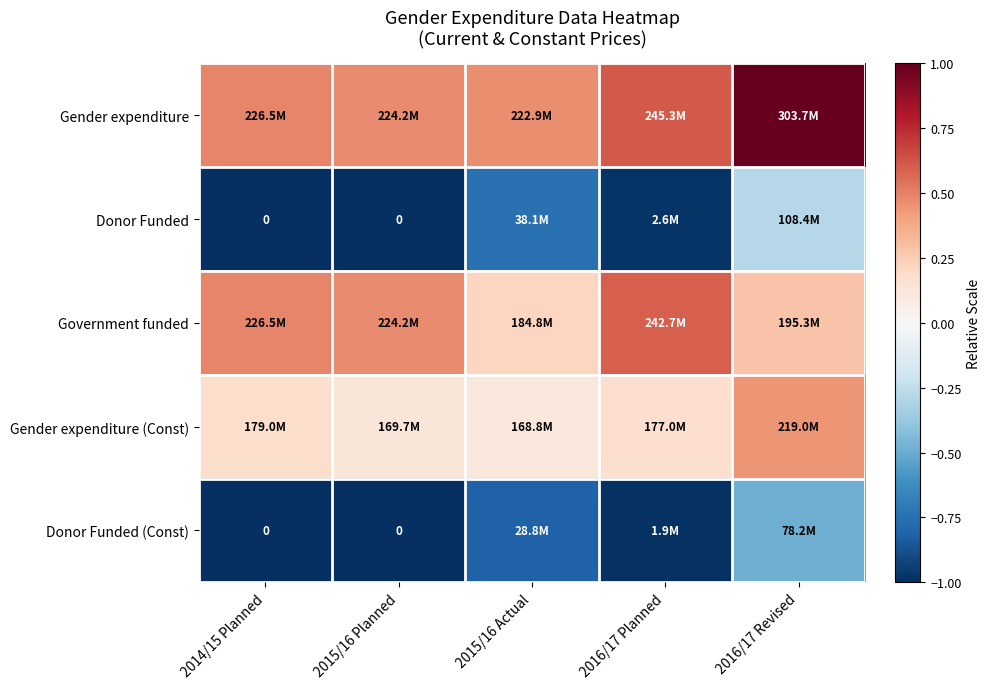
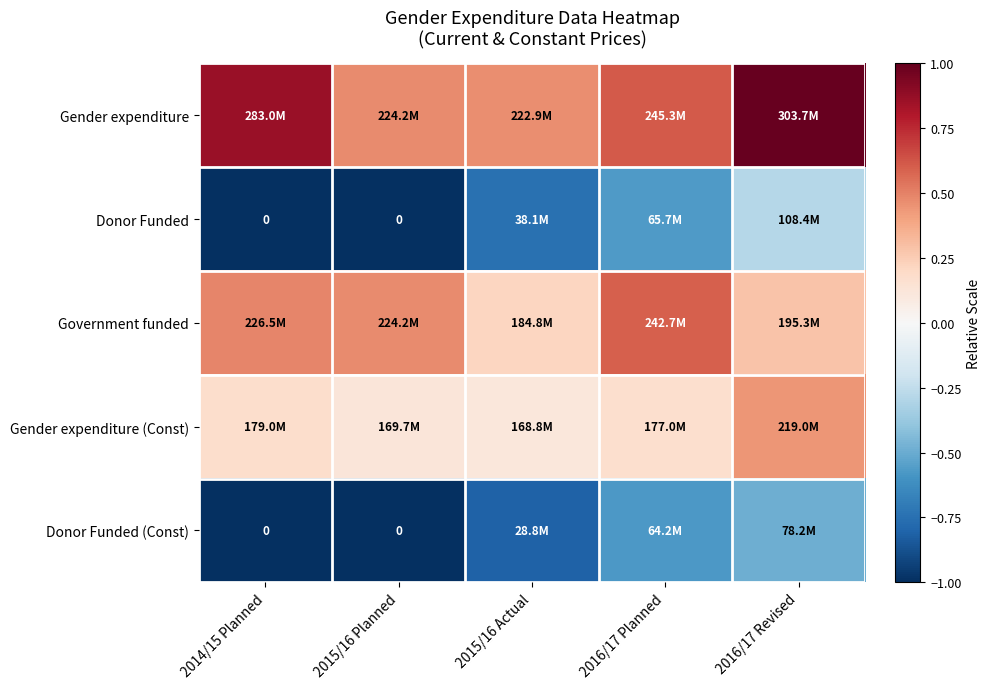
Gender expenditure, 2014/15 Planned: 226.5M -> 283.0M
Donor Funded, 2016/17 Planned: 2.6M -> 65.7M
Donor Funded (Const), 2016/17 Planned: 1.9M -> 64.2M
